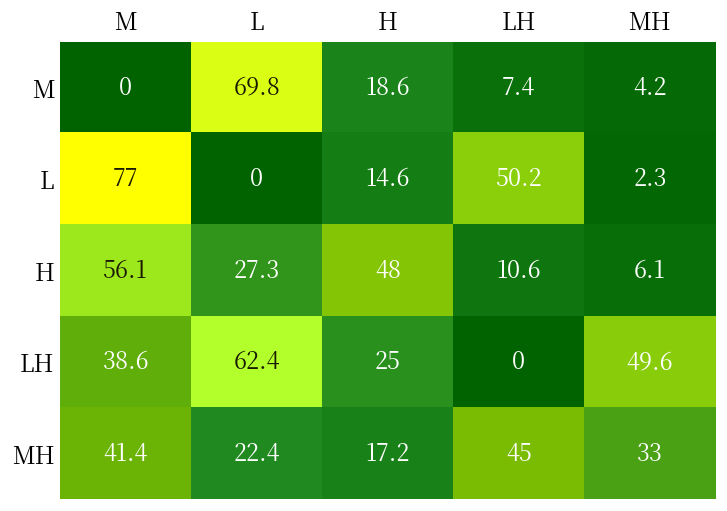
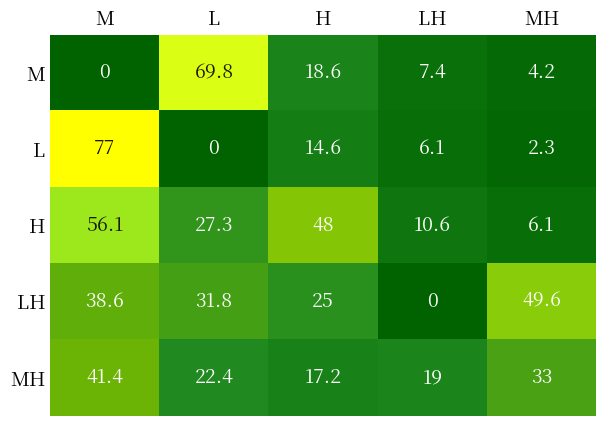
L, LH: 50.2 -> 6.1
LH, L: 62.4 -> 31.8
MH, LH: 45 -> 19
